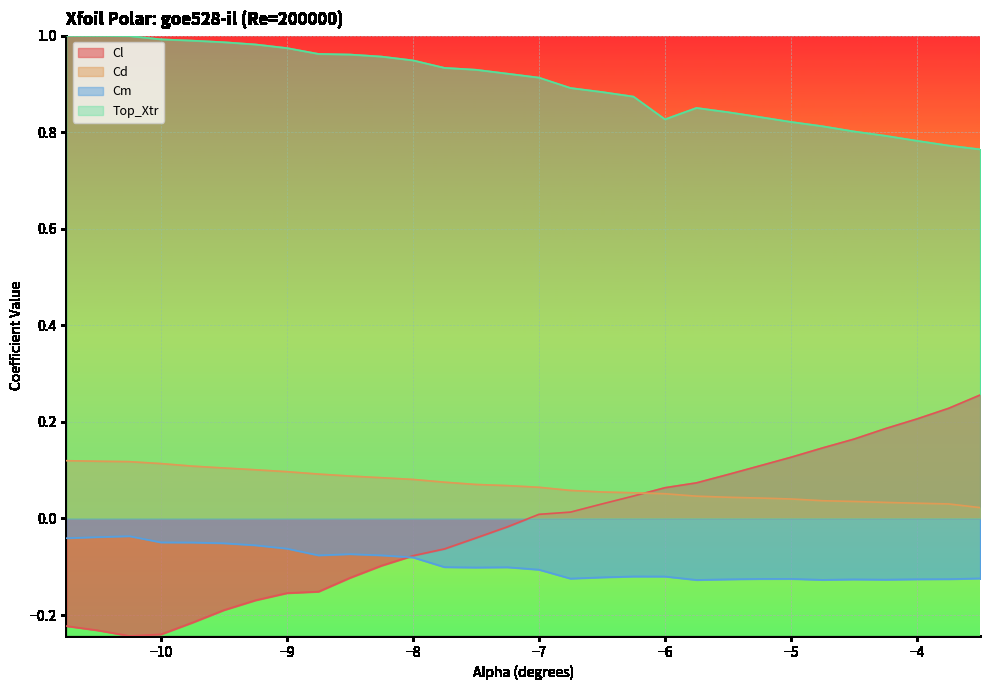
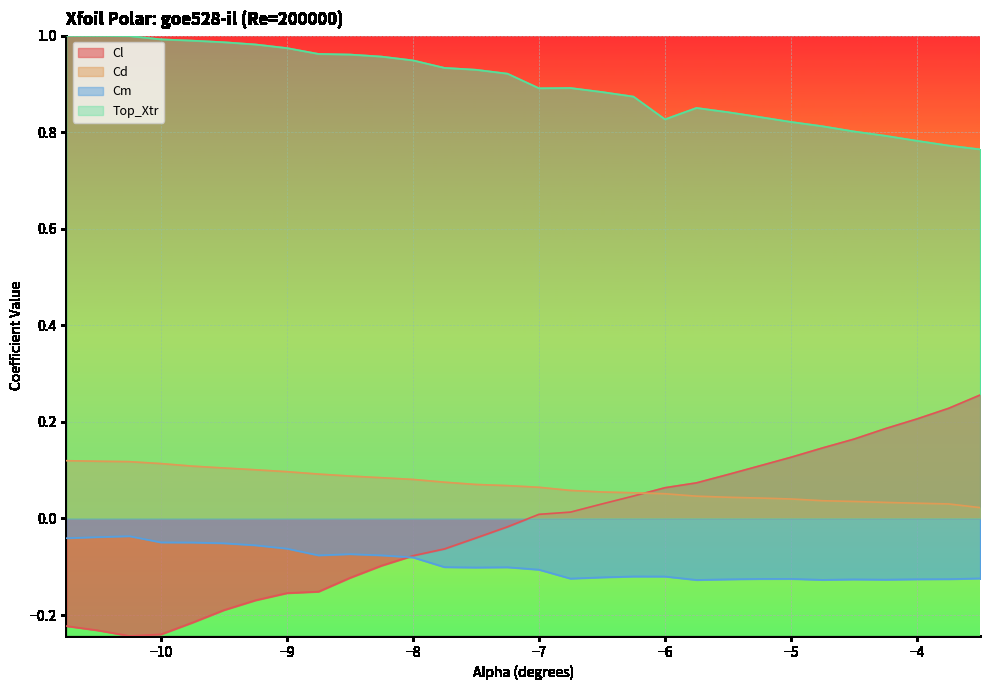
Top_Xtr, −7: 0.91 -> 0.89
